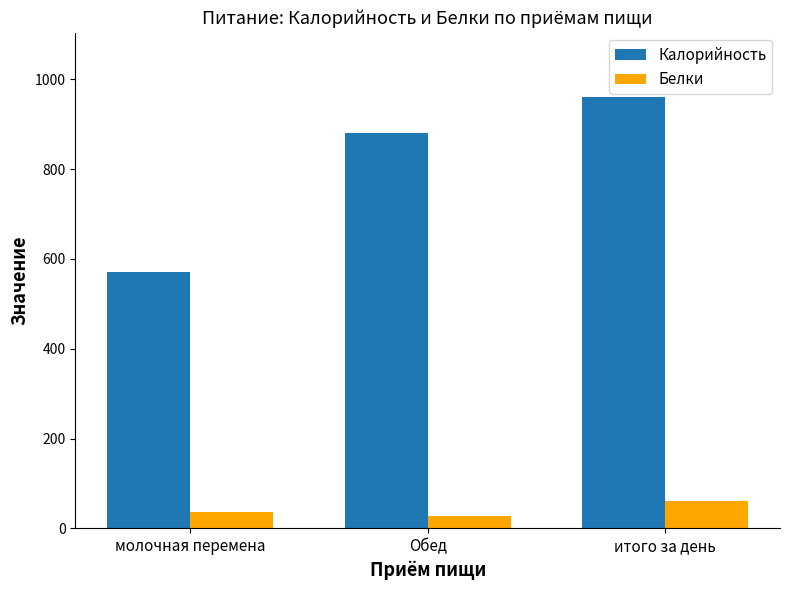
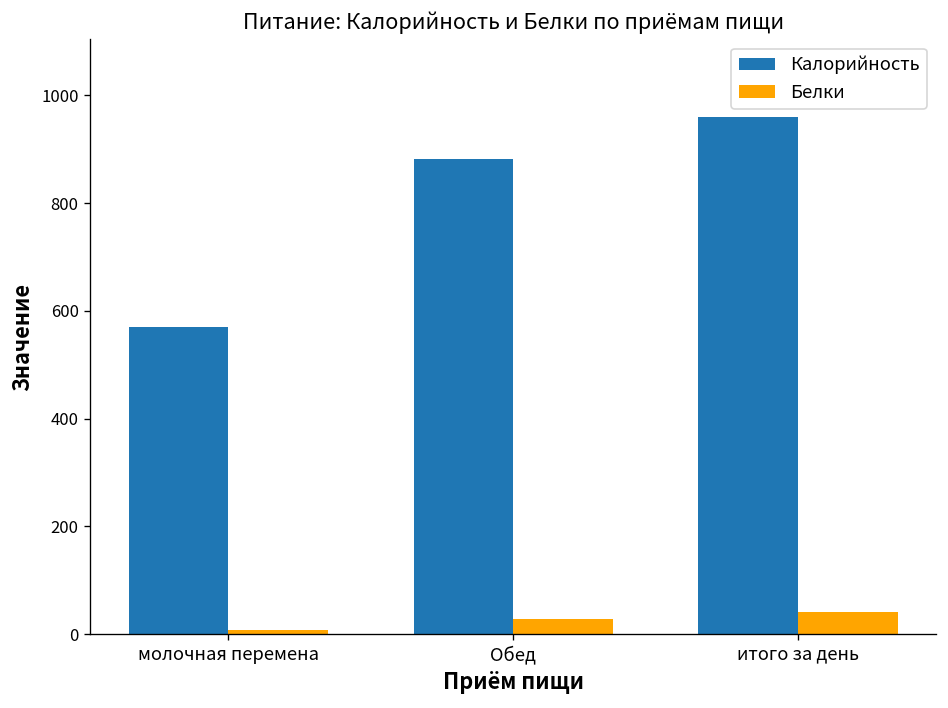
Белки, молочная перемена: 40 -> 10
Белки, итого за день: 60 -> 40
